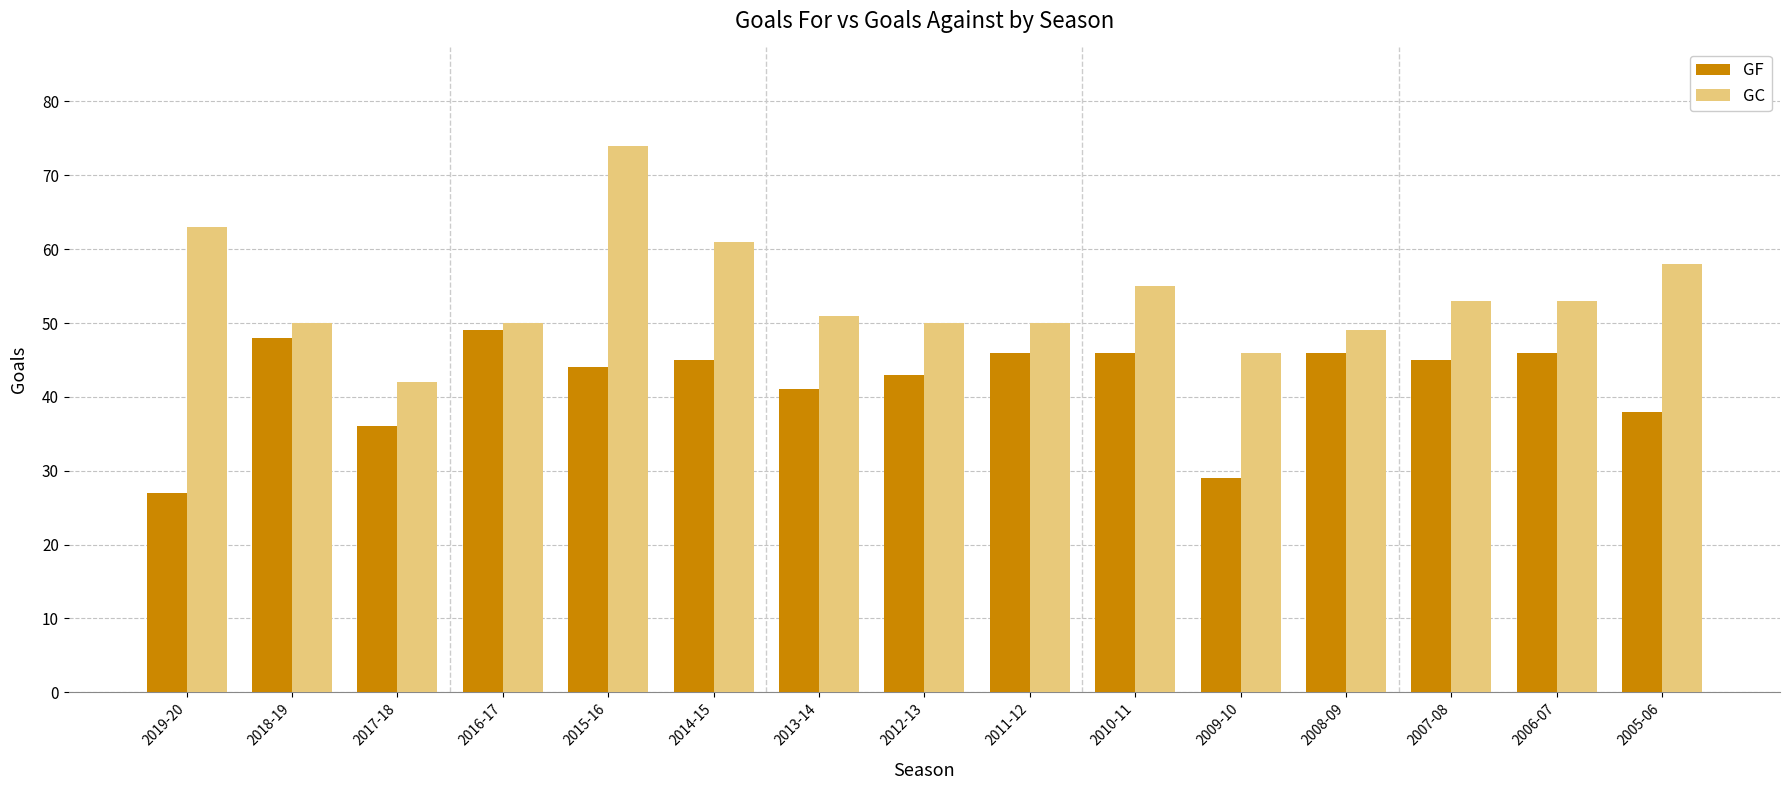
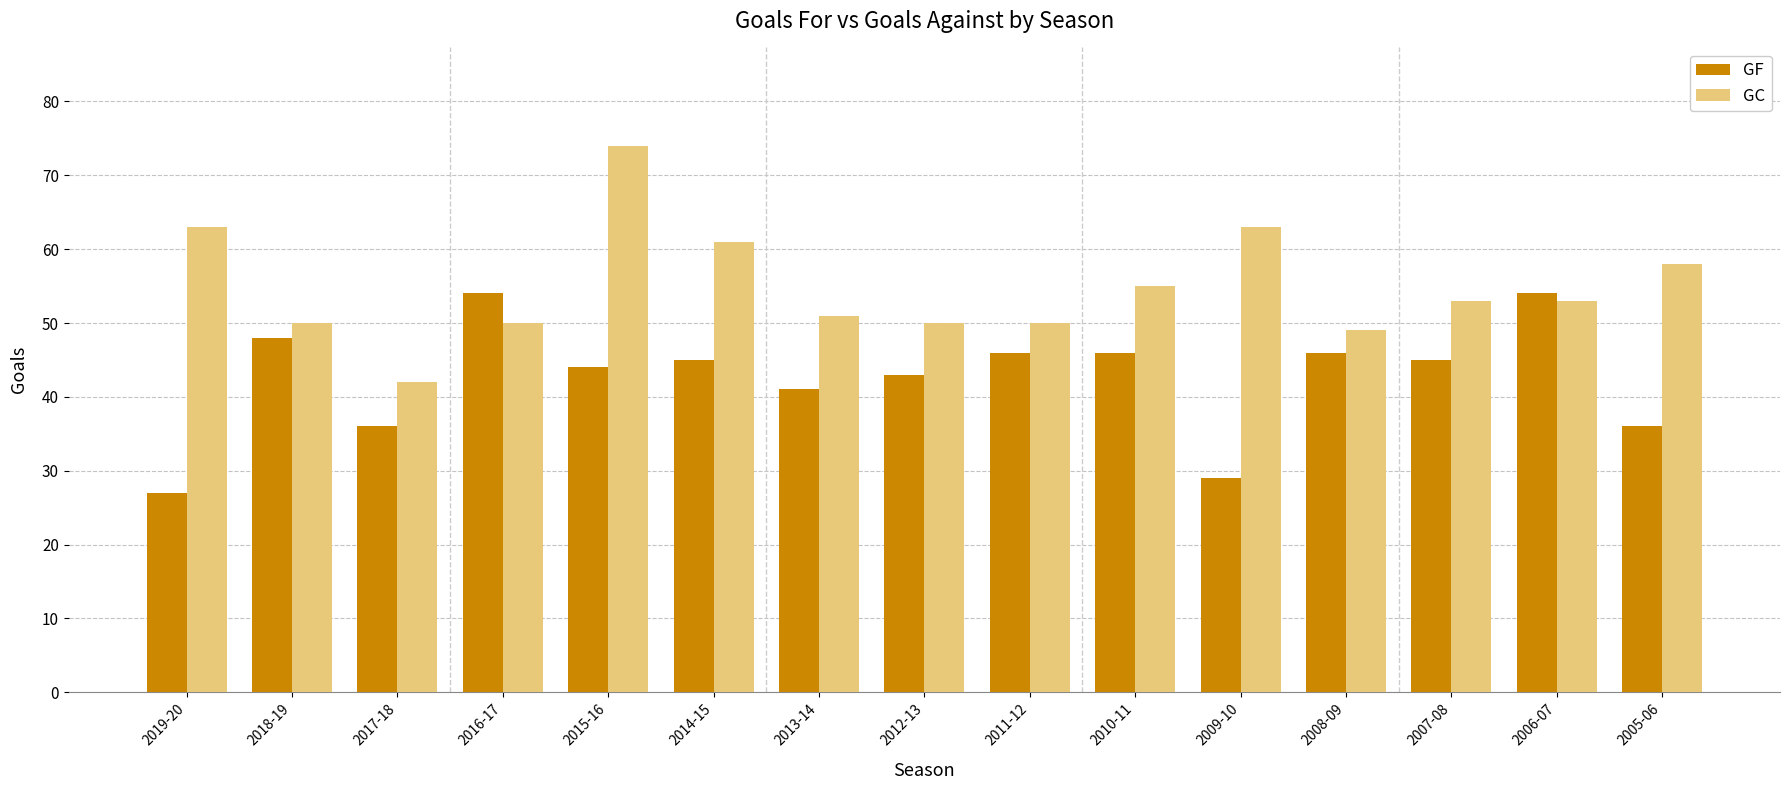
GF, 2016-17: 49 -> 54
GC, 2009-10: 46 -> 63
GF, 2006-07: 46 -> 54
GF, 2005-06: 38 -> 36
